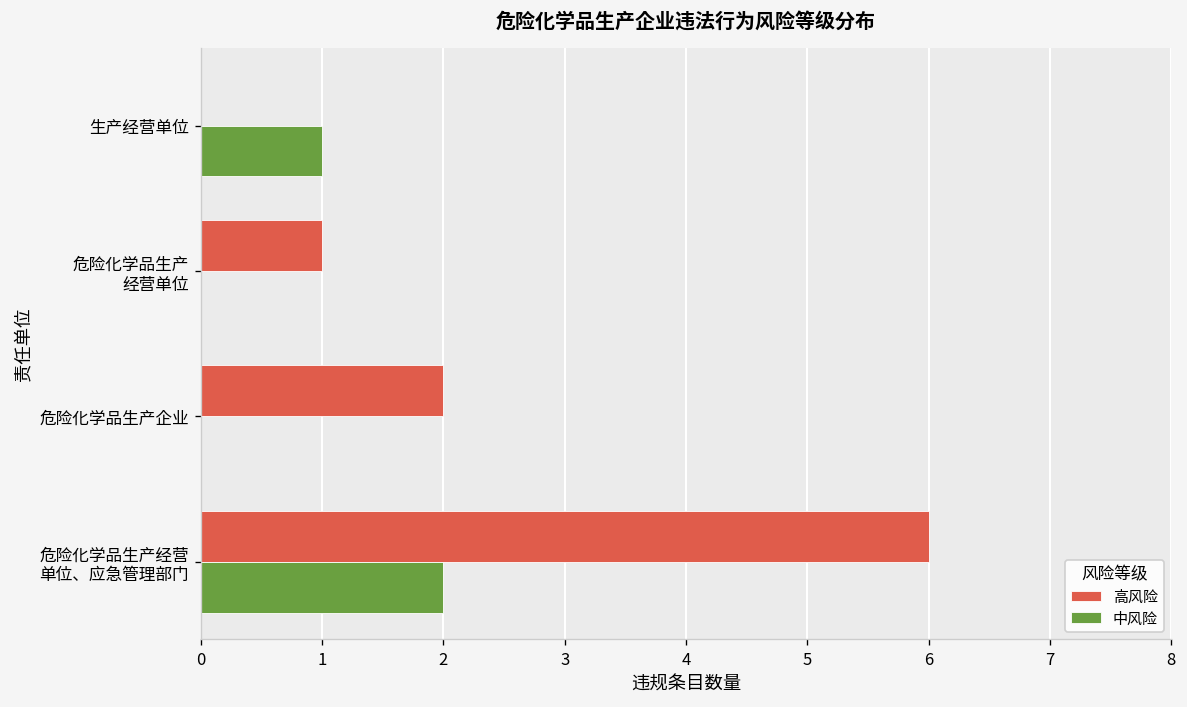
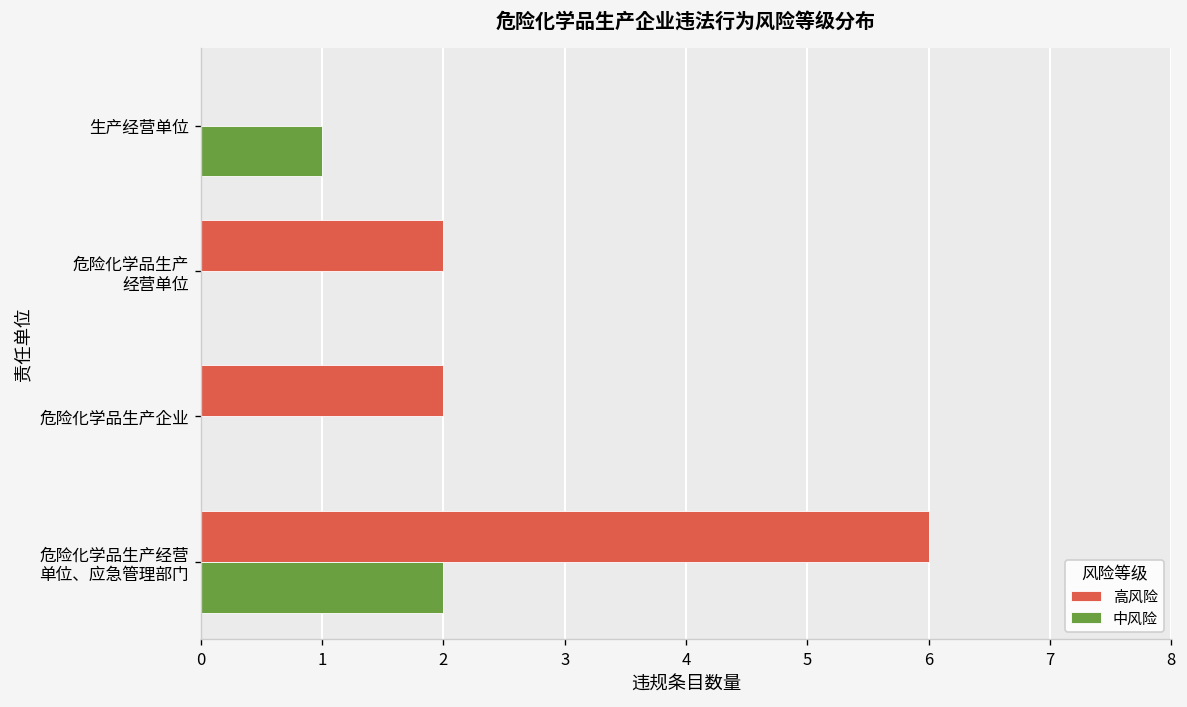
高风险, 危险化学品生产 经营单位: 1 -> 2
